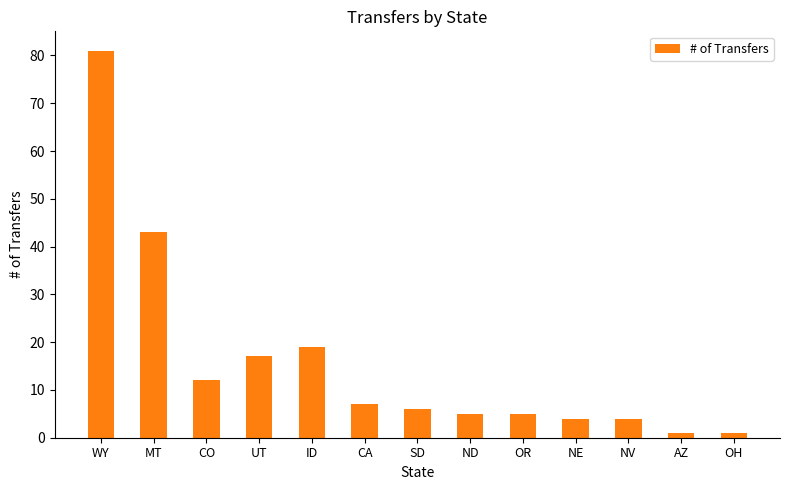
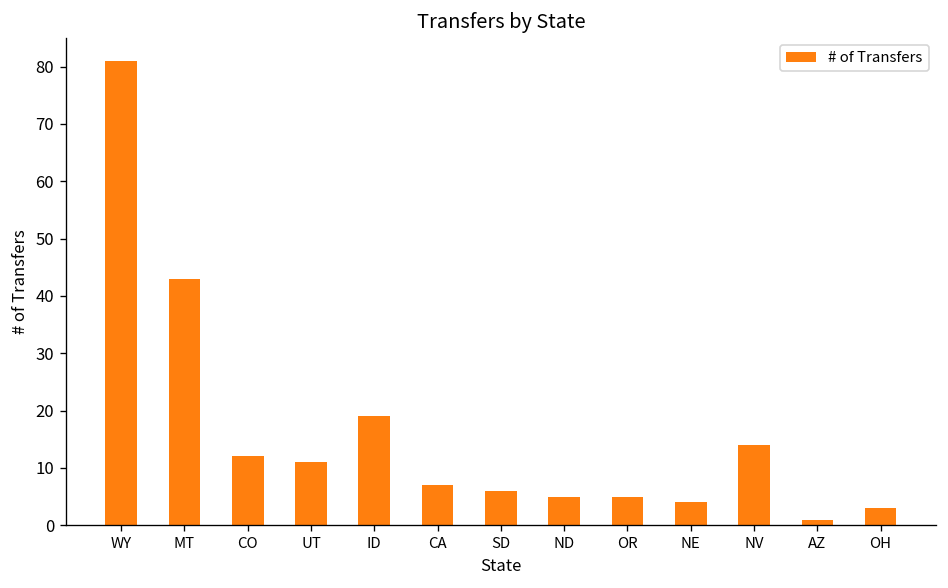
UT: 17 -> 11
NV: 4 -> 14
OH: 1 -> 3
